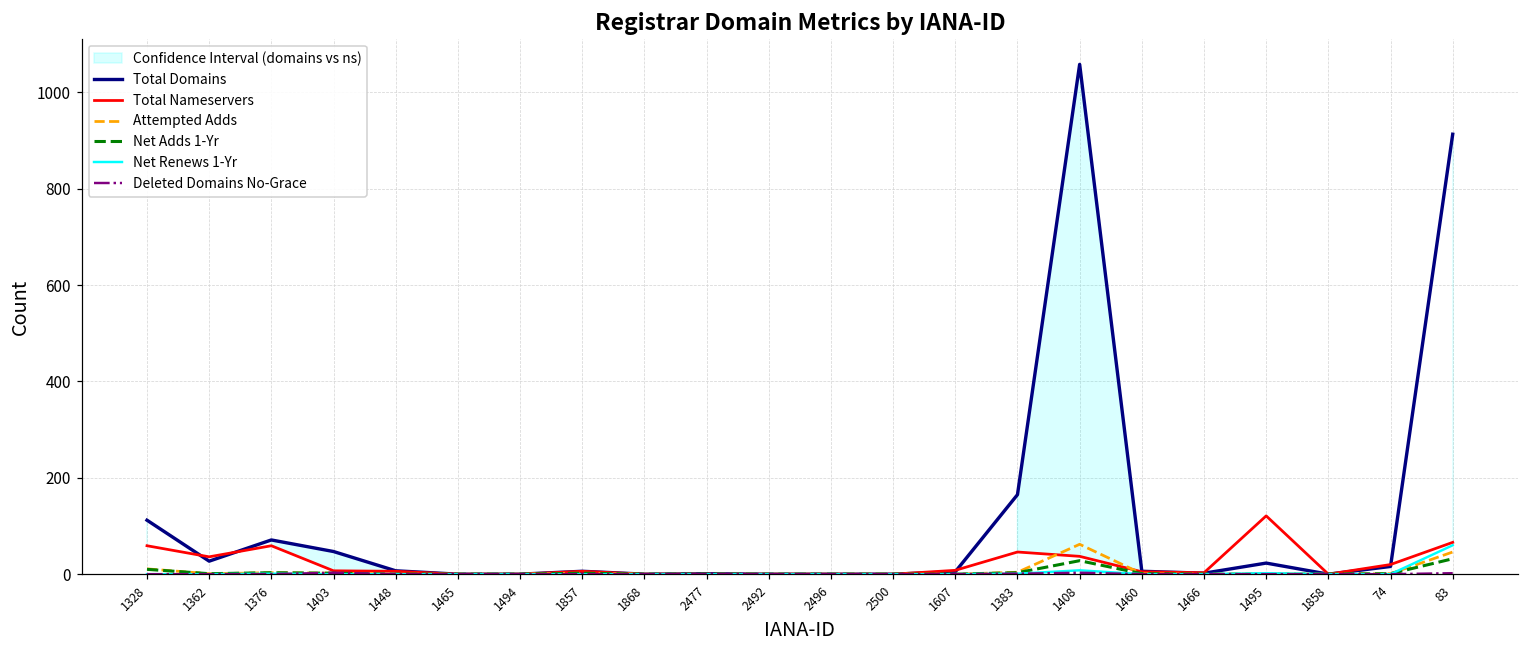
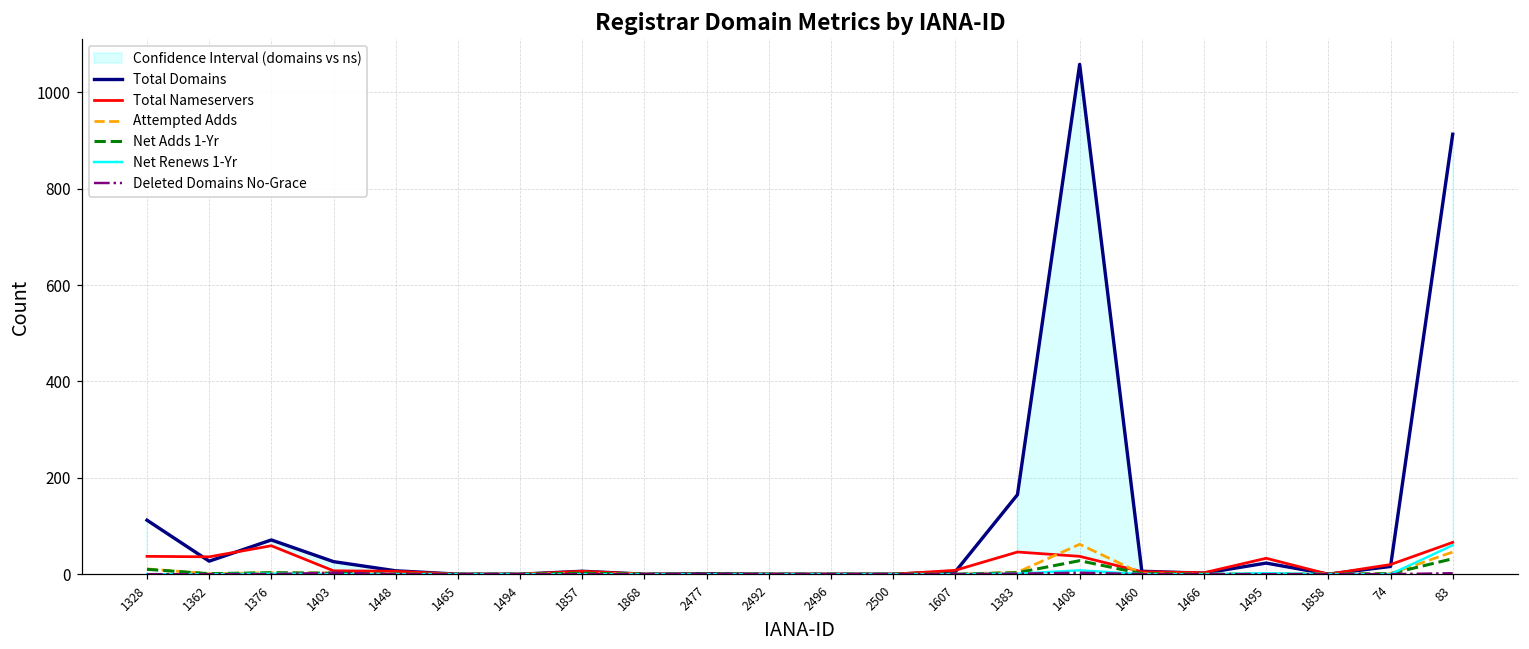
Total Nameservers, 1328: 60 -> 40
Total Domains, 1403: 50 -> 30
Total Nameservers, 1495: 120 -> 30
